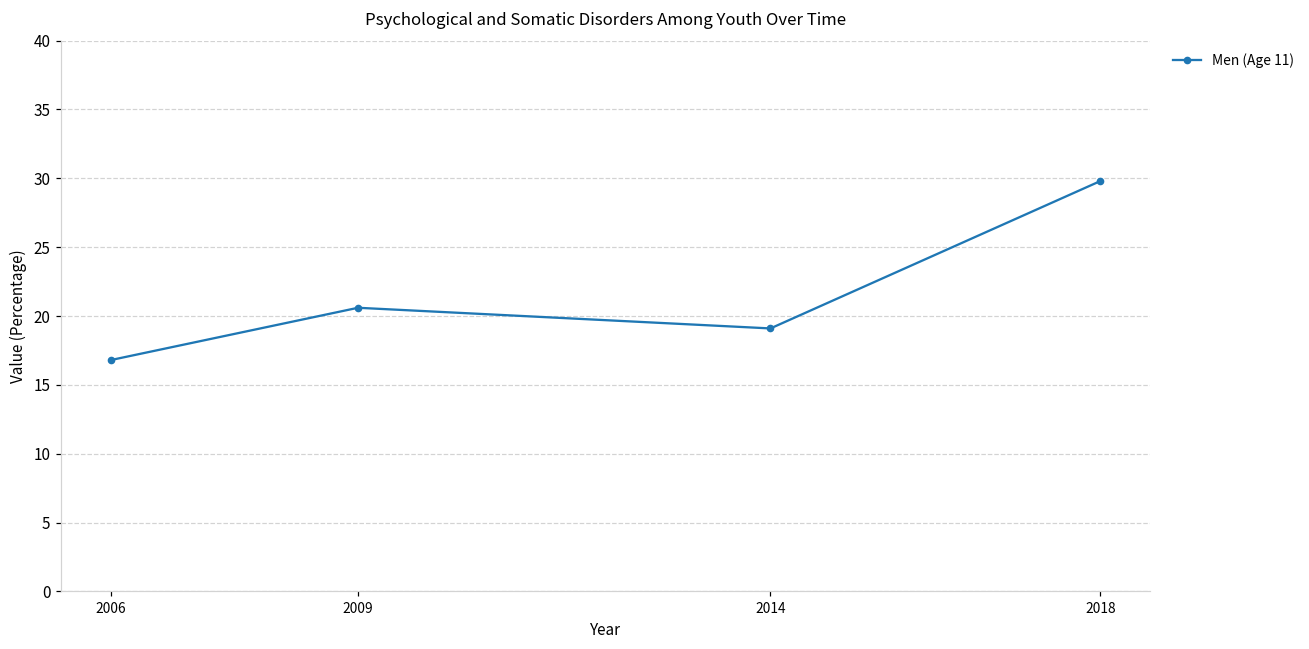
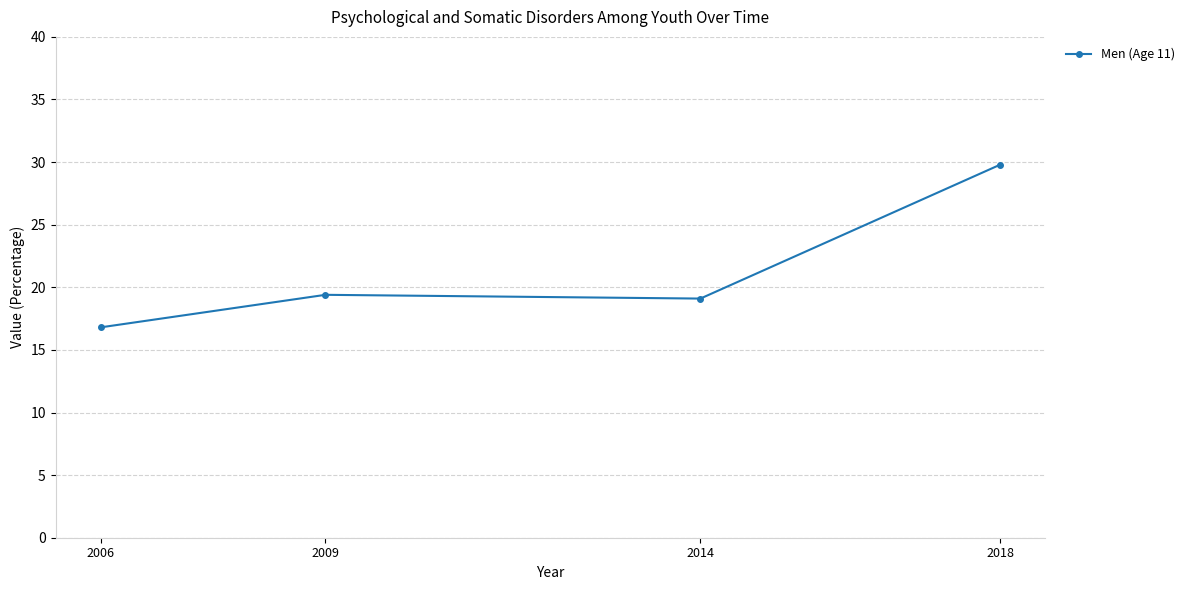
2009: 20.6 -> 19.4
